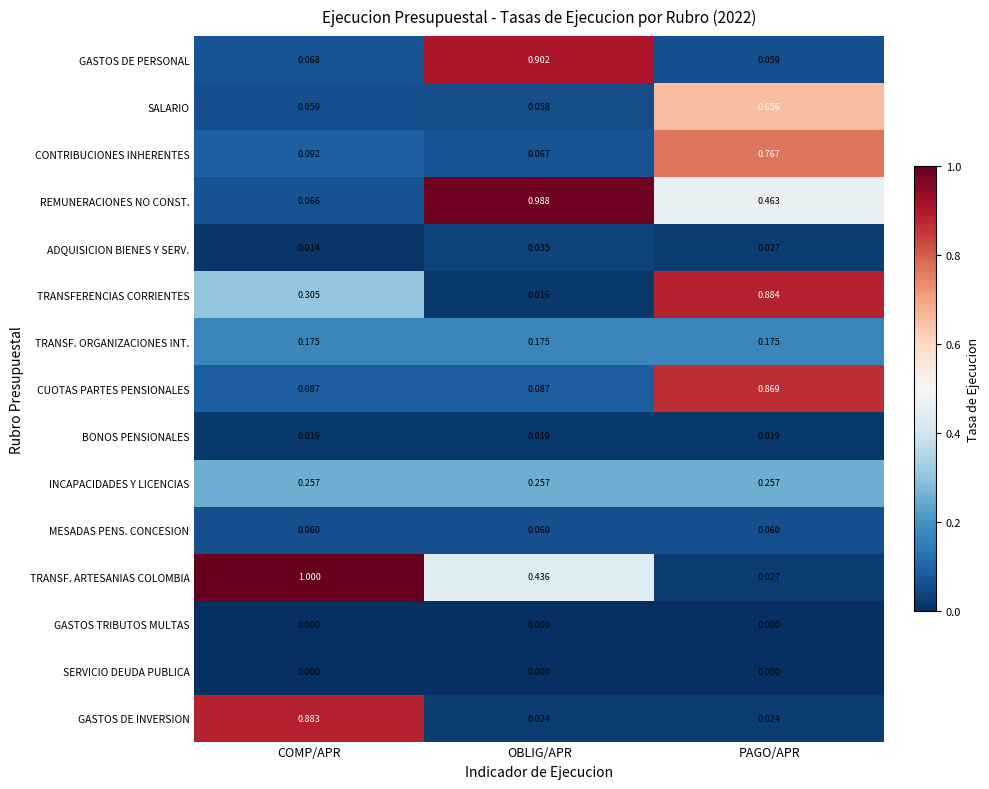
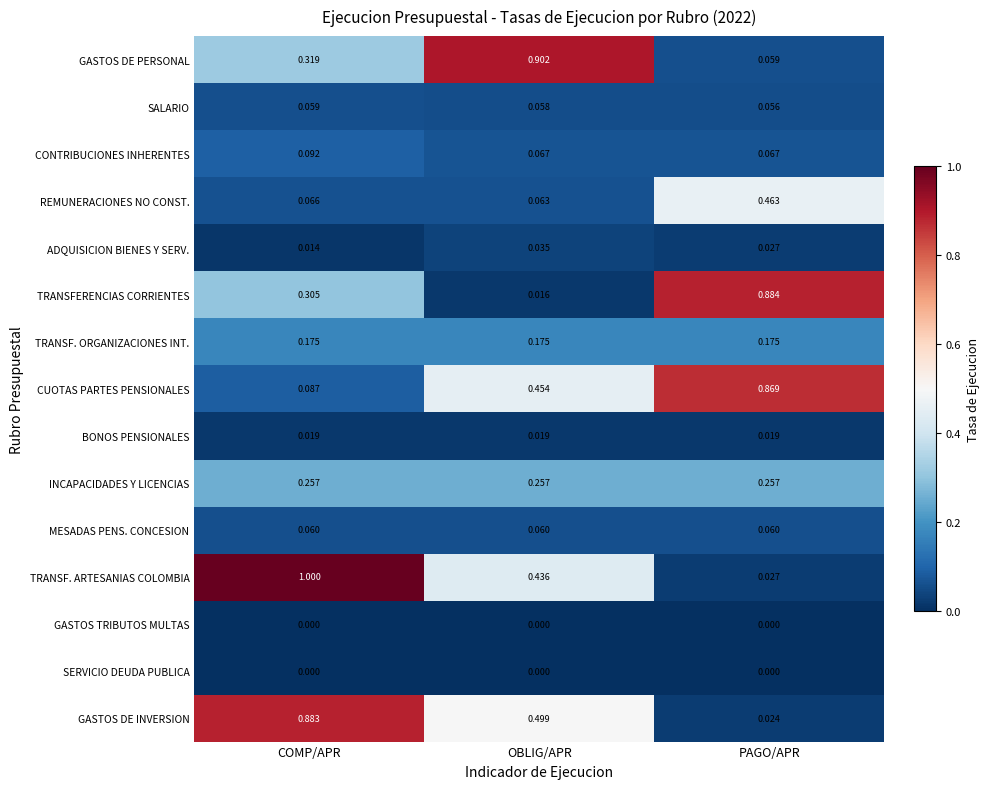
GASTOS DE PERSONAL, COMP/APR: 0.068 -> 0.319
SALARIO, PAGO/APR: 0.656 -> 0.056
CONTRIBUCIONES INHERENTES, PAGO/APR: 0.767 -> 0.067
REMUNERACIONES NO CONST., OBLIG/APR: 0.988 -> 0.063
CUOTAS PARTES PENSIONALES, OBLIG/APR: 0.087 -> 0.454
GASTOS DE INVERSION, OBLIG/APR: 0.024 -> 0.499
